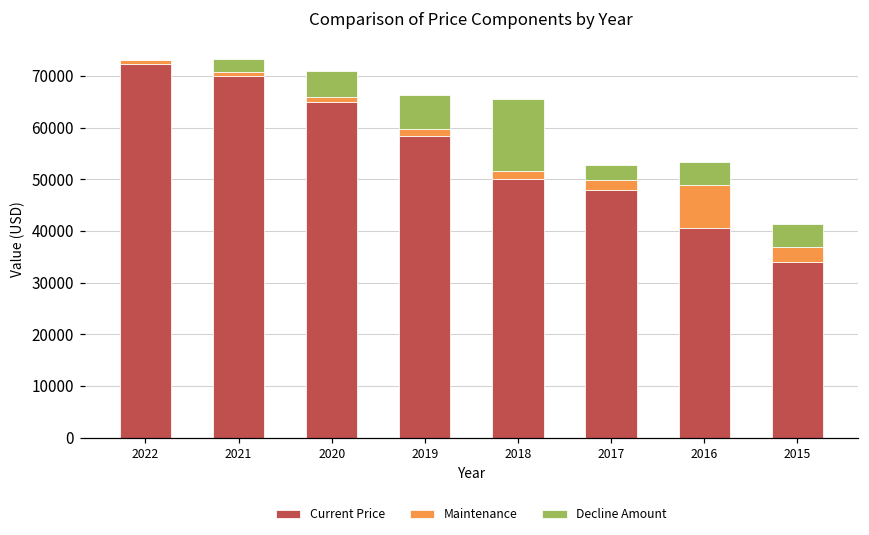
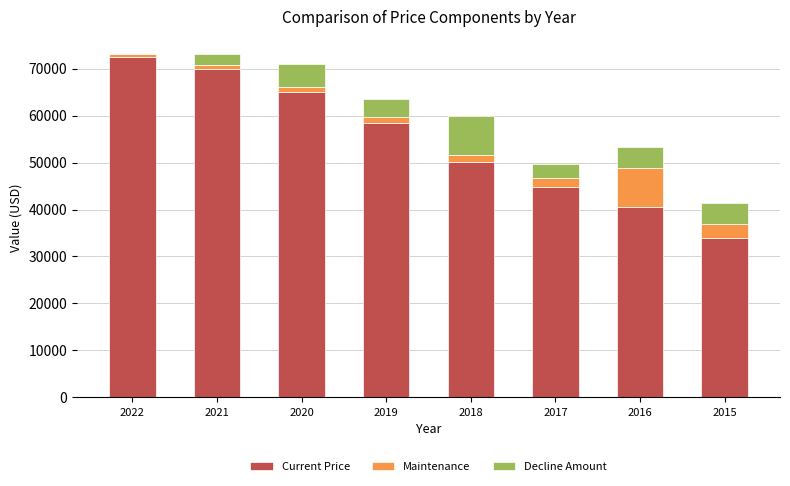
Decline Amount, 2019: 7000 -> 4000
Decline Amount, 2018: 14000 -> 8000
Current Price, 2017: 48000 -> 45000
